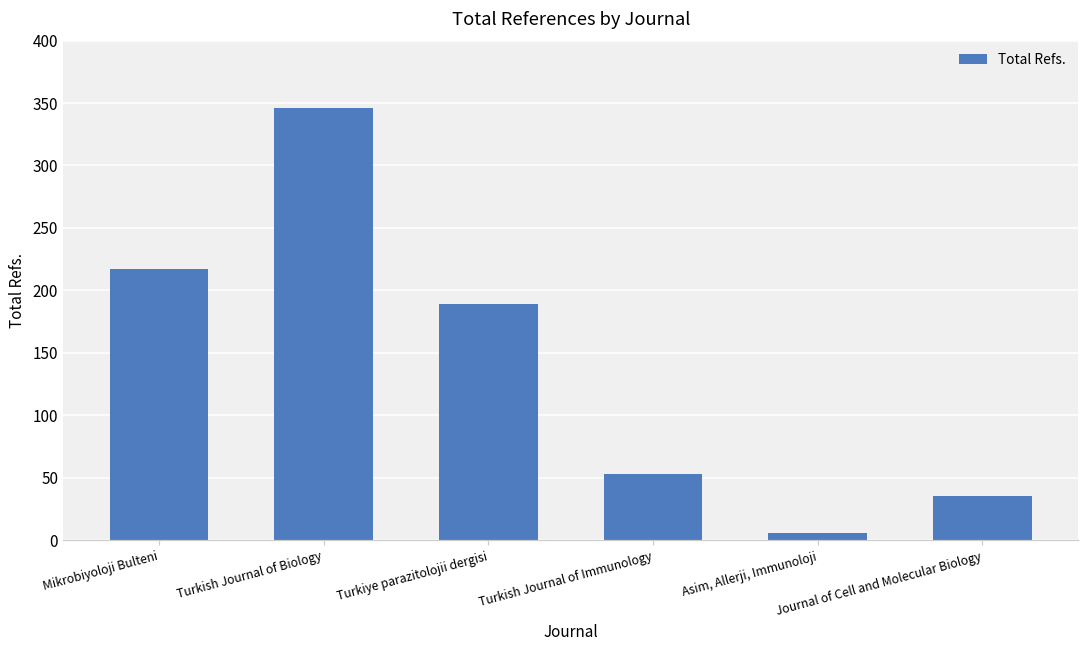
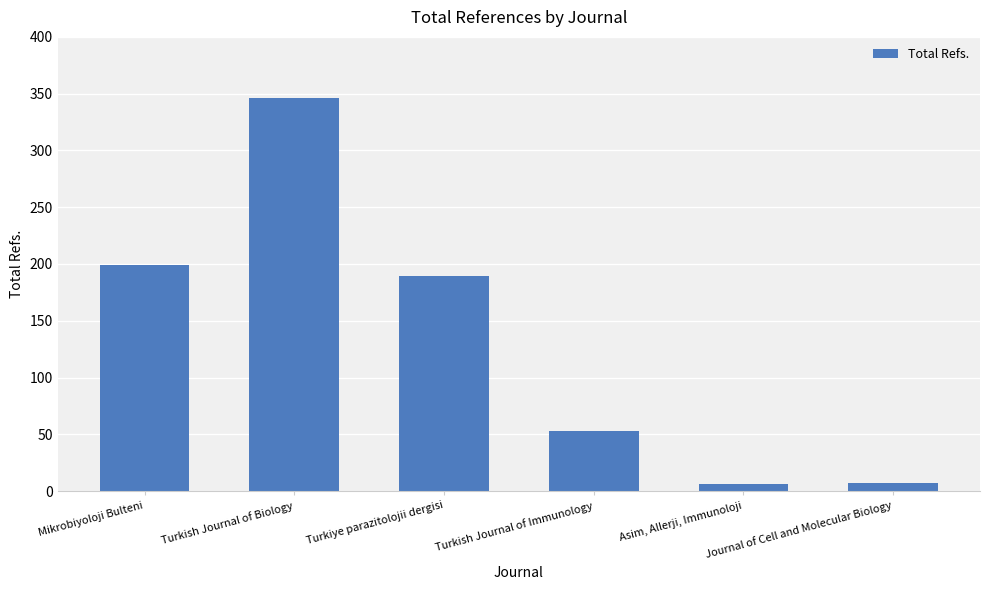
Mikrobiyoloji Bulteni: 217 -> 199
Journal of Cell and Molecular Biology: 35 -> 7
